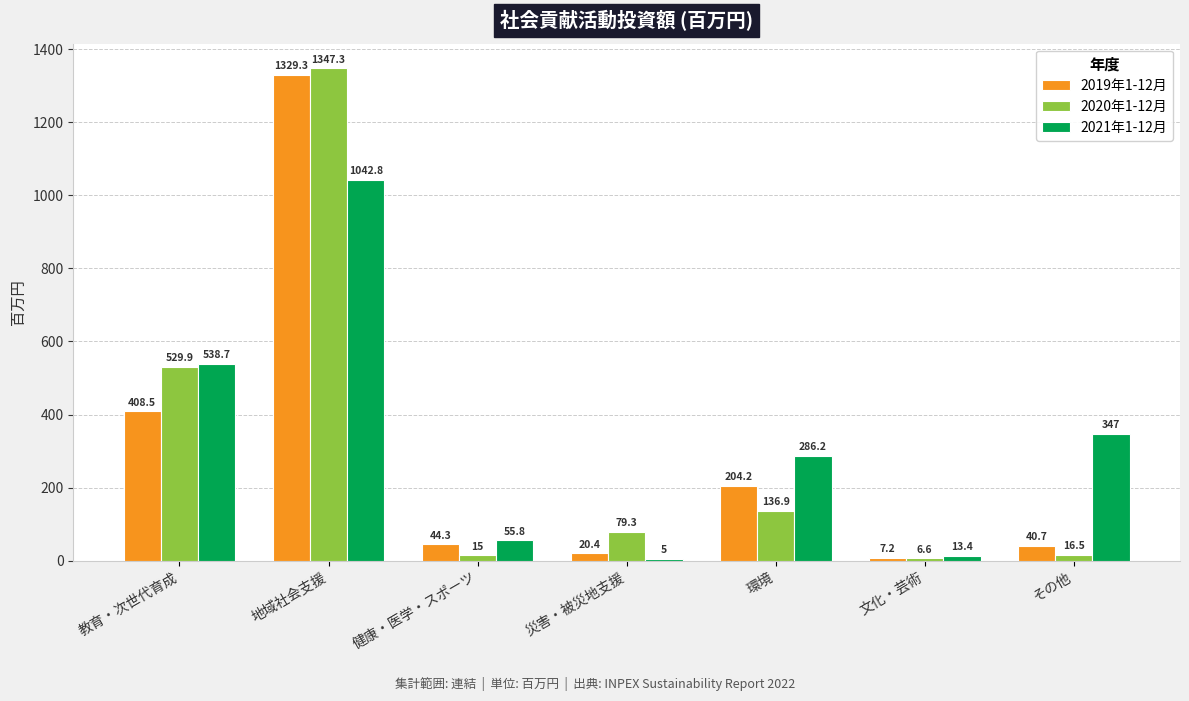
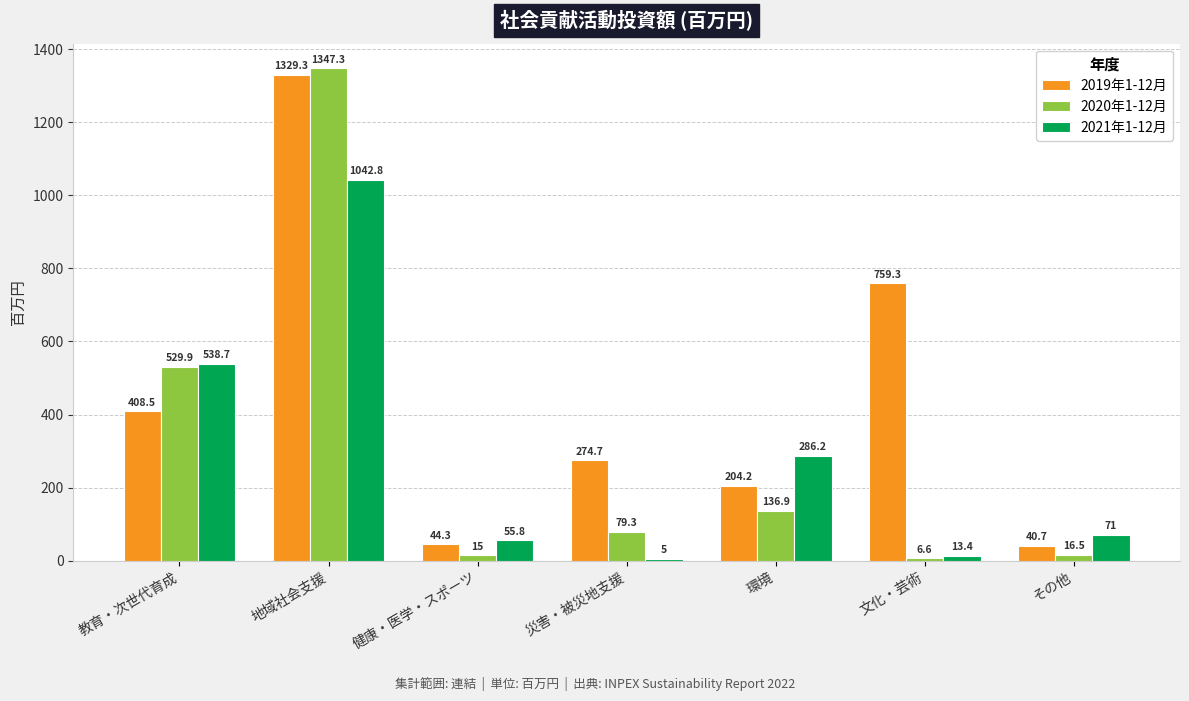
2019年1-12月, 災害・被災地支援: 20.4 -> 274.7
2019年1-12月, 文化・芸術: 7.2 -> 759.3
2021年1-12月, その他: 347 -> 71
